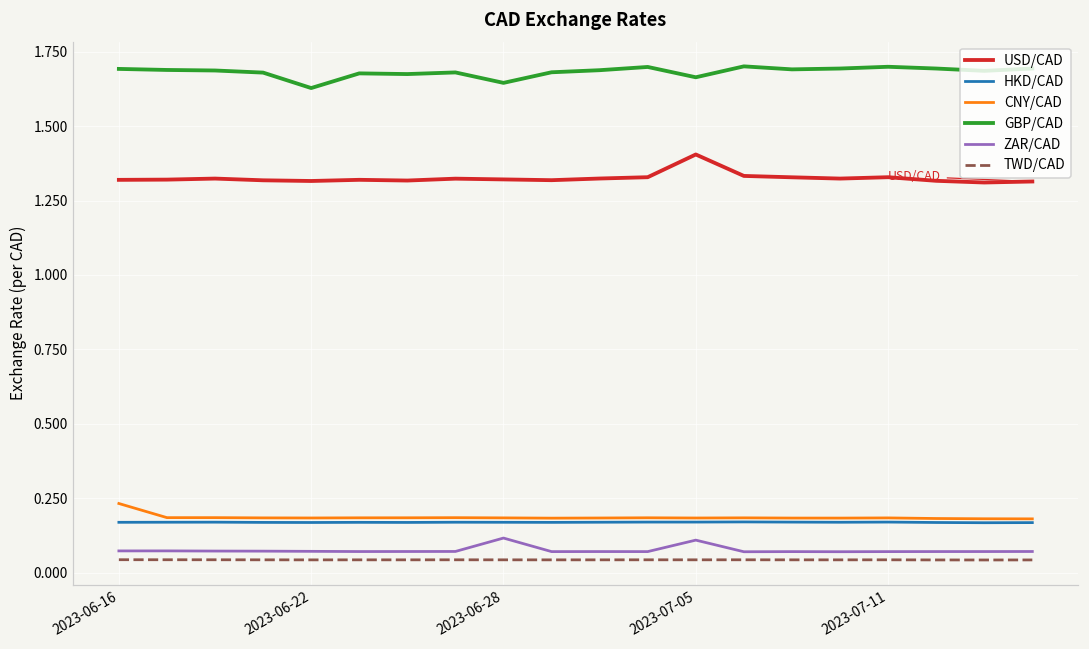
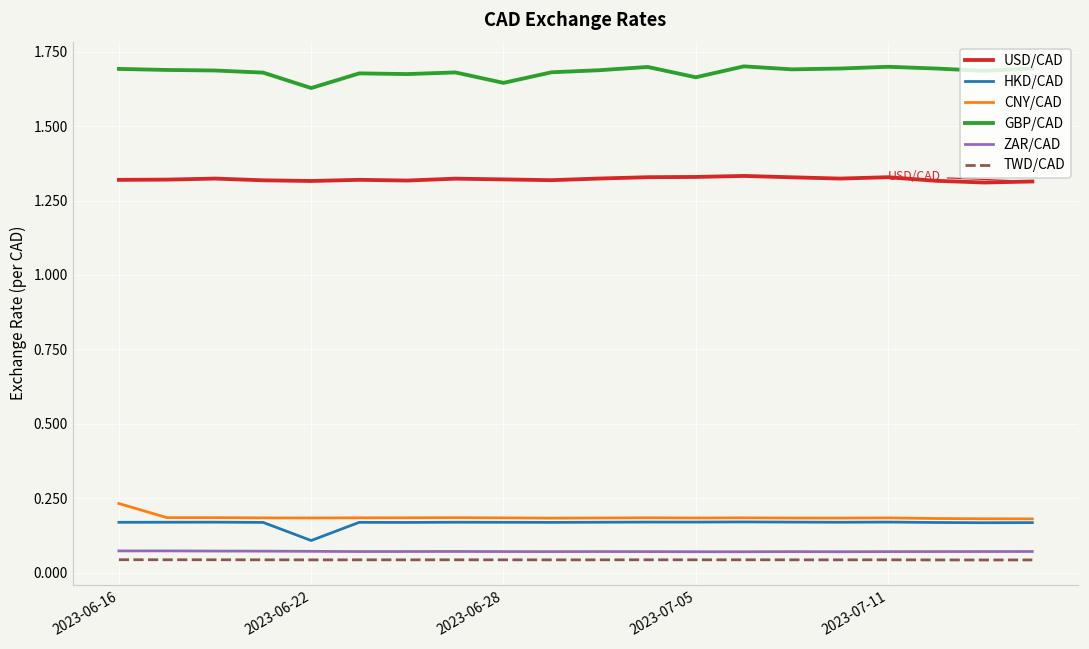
HKD/CAD, 2023-06-22: 0.17 -> 0.11
ZAR/CAD, 2023-06-28: 0.12 -> 0.07
USD/CAD, 2023-07-05: 1.41 -> 1.33
ZAR/CAD, 2023-07-05: 0.11 -> 0.07
